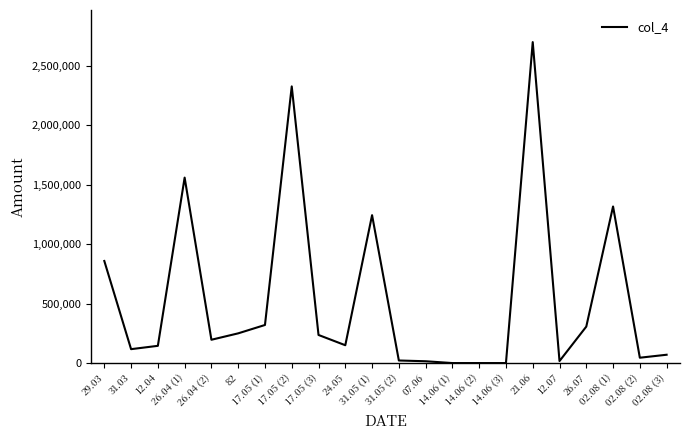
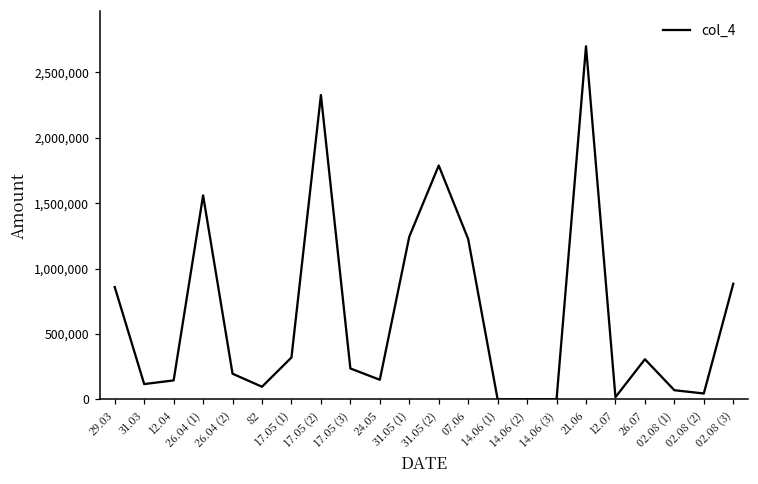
82: 250,000 -> 100,000
31.05 (2): 20,000 -> 1,790,000
07.06: 20,000 -> 1,230,000
02.08 (1): 1,320,000 -> 70,000
02.08 (3): 70,000 -> 880,000
